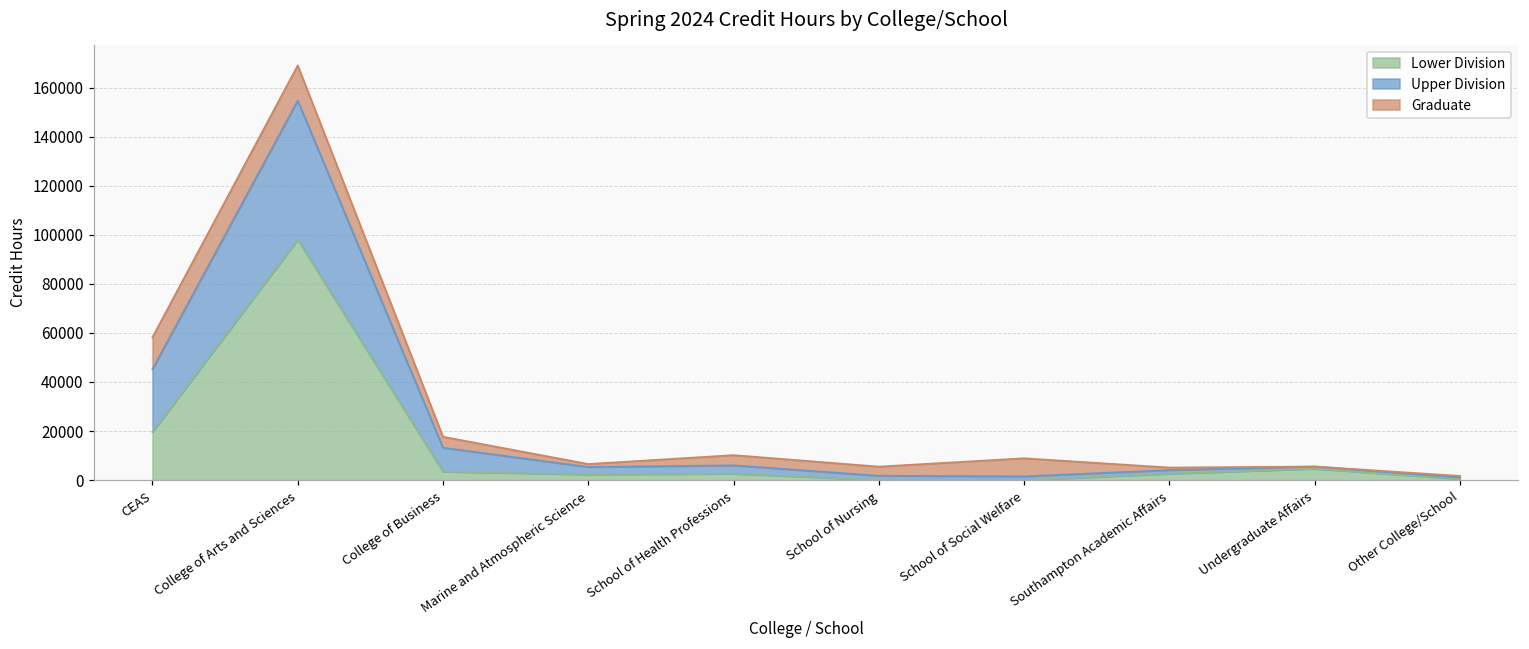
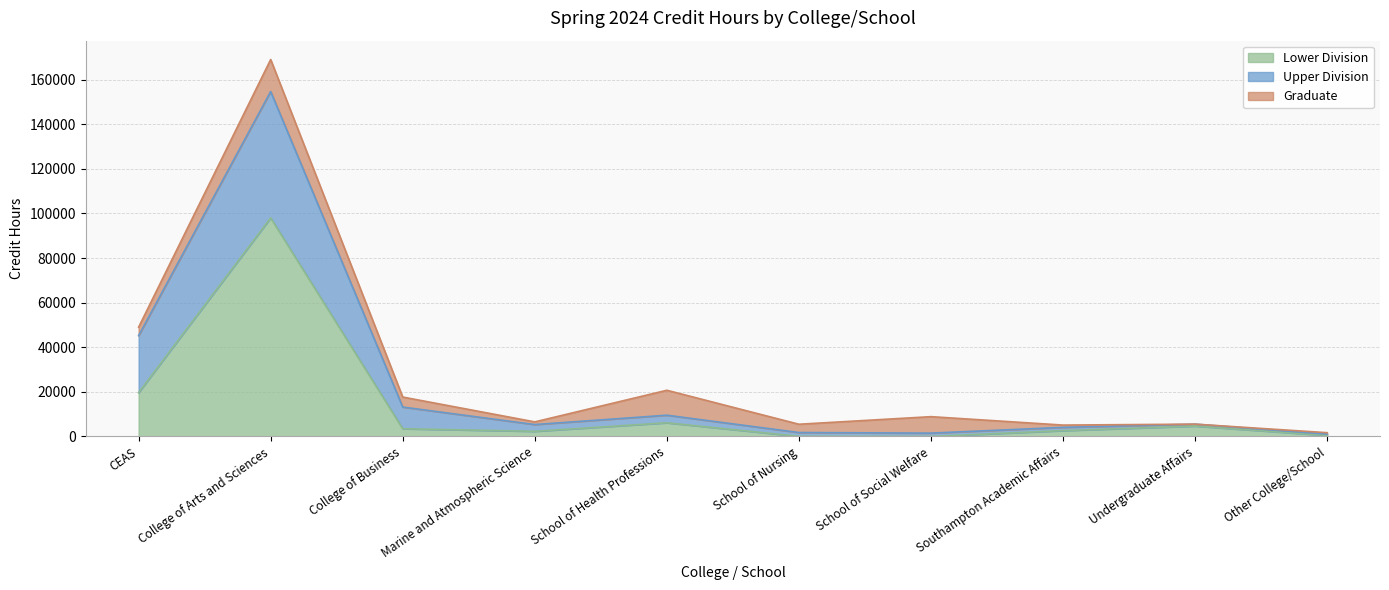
Graduate, CEAS: 13000 -> 4000
Lower Division, School of Health Professions: 3000 -> 6000
Graduate, School of Health Professions: 4000 -> 11000
